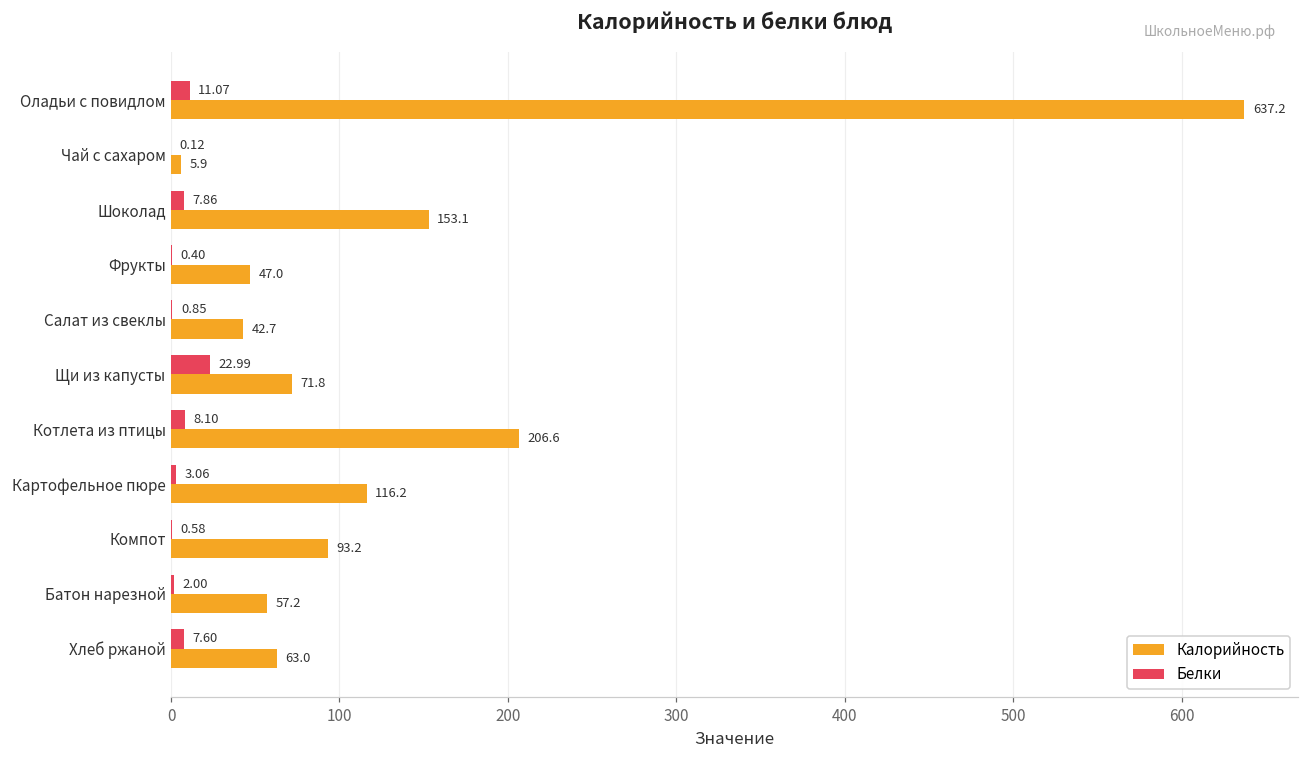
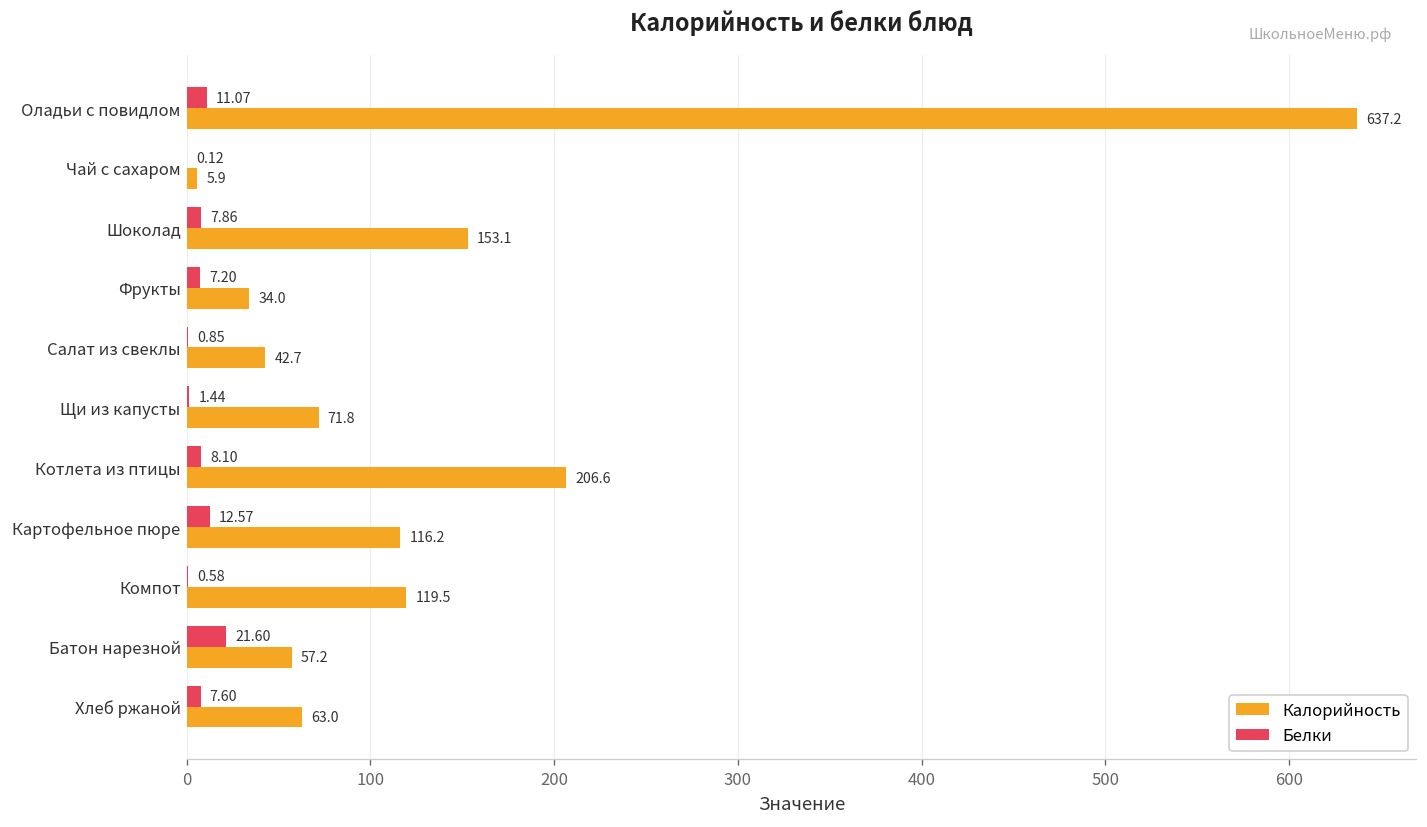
Белки, Фрукты: 0.40 -> 7.20
Калорийность, Фрукты: 47.0 -> 34.0
Белки, Щи из капусты: 22.99 -> 1.44
Белки, Картофельное пюре: 3.06 -> 12.57
Калорийность, Компот: 93.2 -> 119.5
Белки, Батон нарезной: 2.00 -> 21.60
